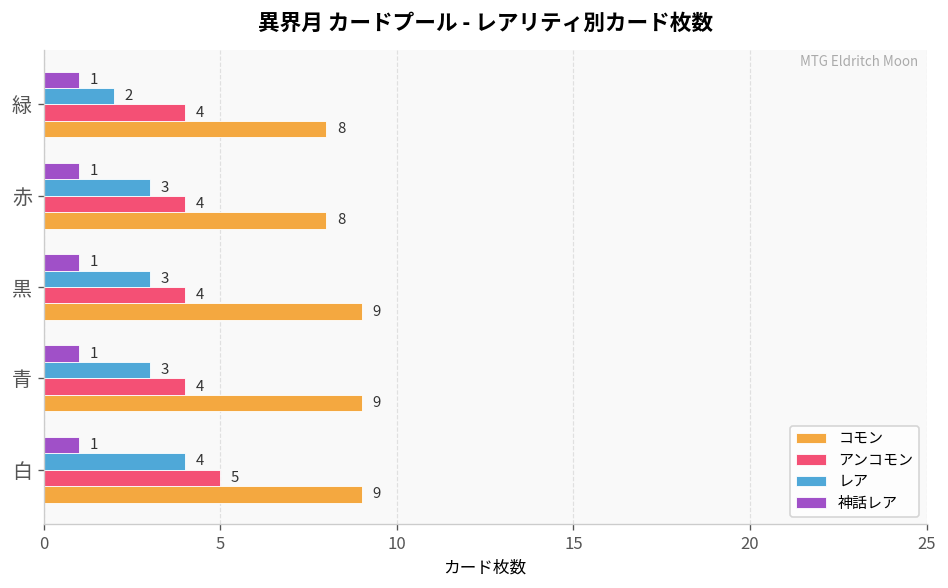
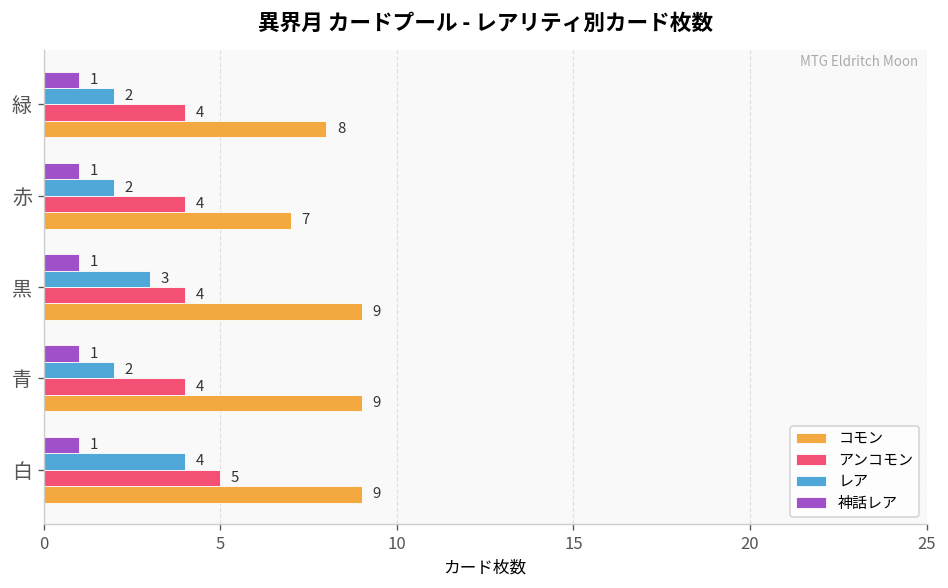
レア, 赤: 3 -> 2
コモン, 赤: 8 -> 7
レア, 青: 3 -> 2
